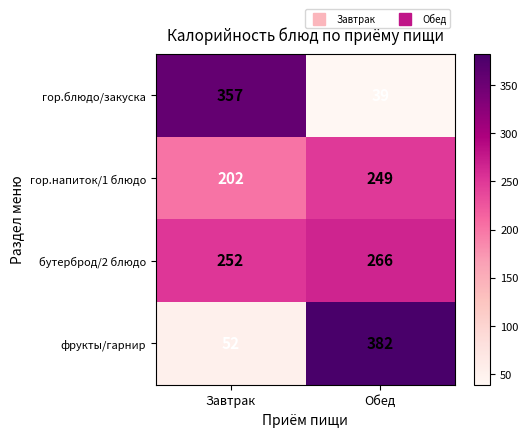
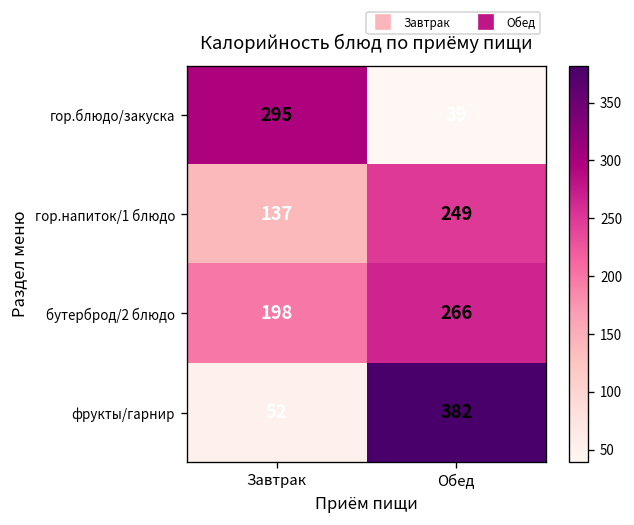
гор.блюдо/закуска, Завтрак: 357 -> 295
гор.напиток/1 блюдо, Завтрак: 202 -> 137
бутерброд/2 блюдо, Завтрак: 252 -> 198
